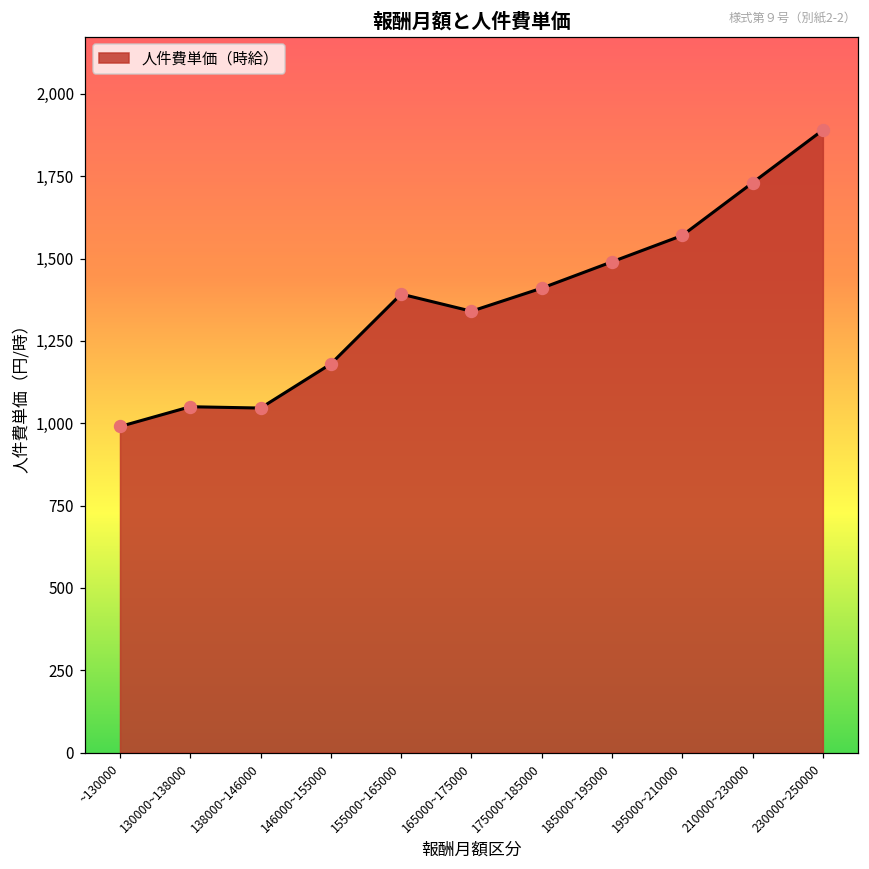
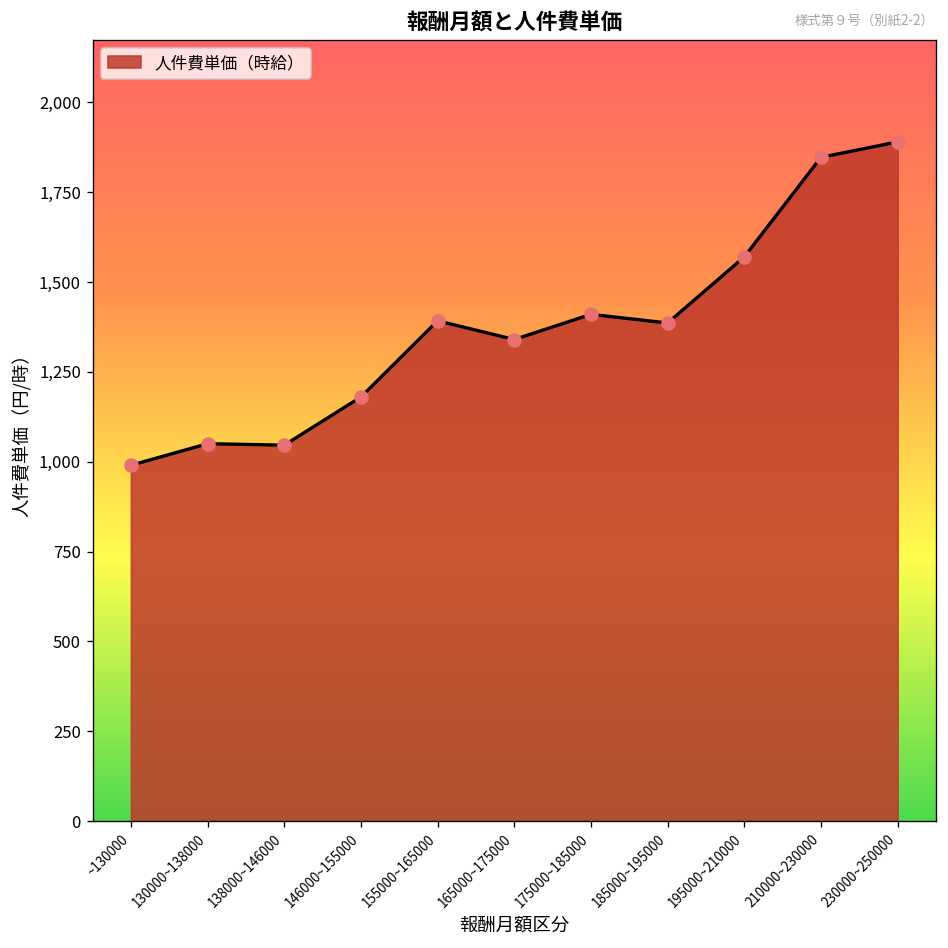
185000~195000: 1,490 -> 1,390
210000~230000: 1,730 -> 1,850
